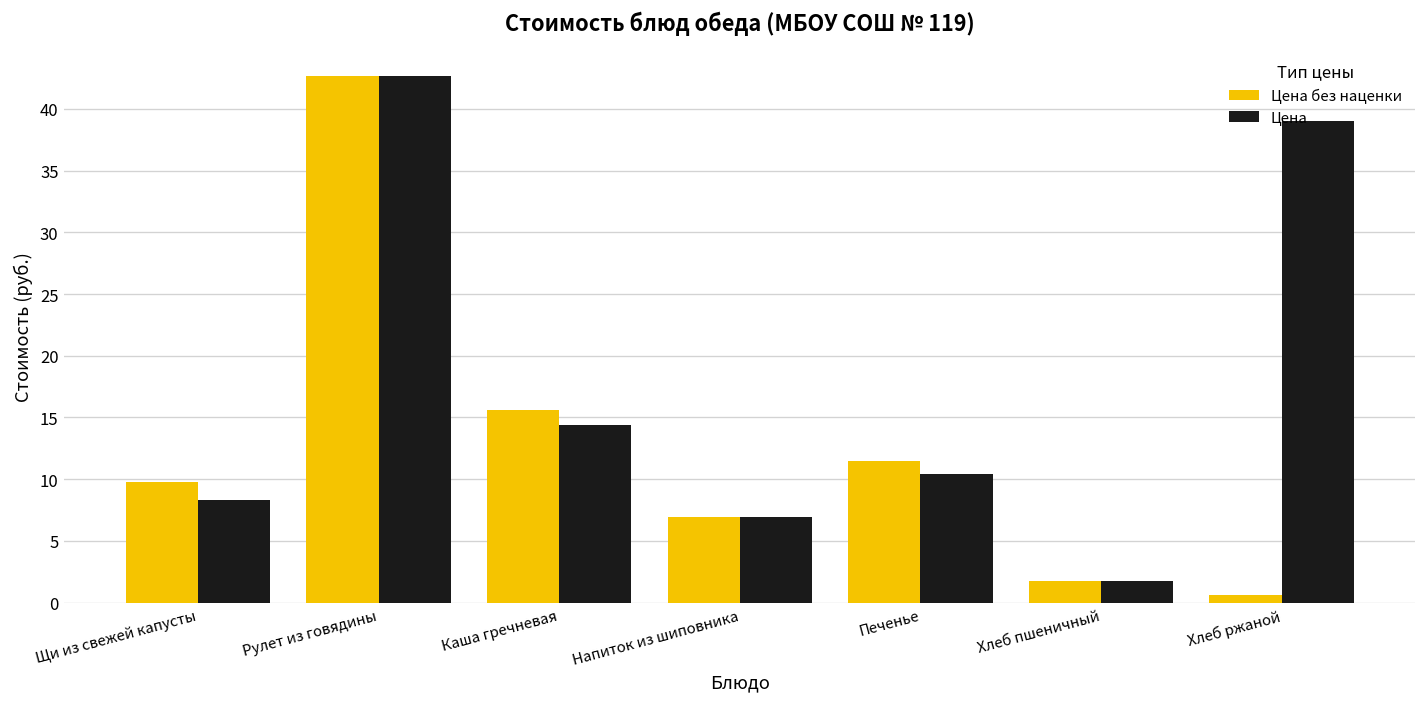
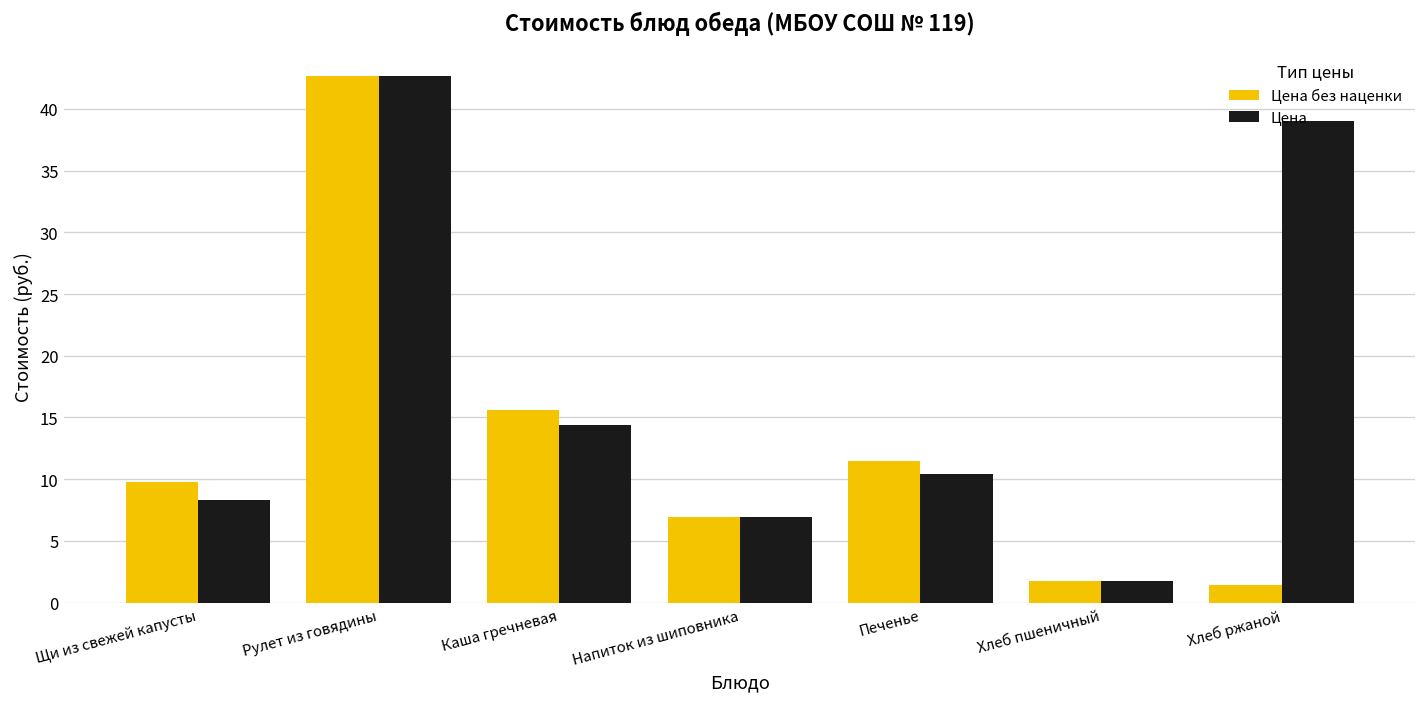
Цена без наценки, Хлеб ржаной: 0.6 -> 1.5
